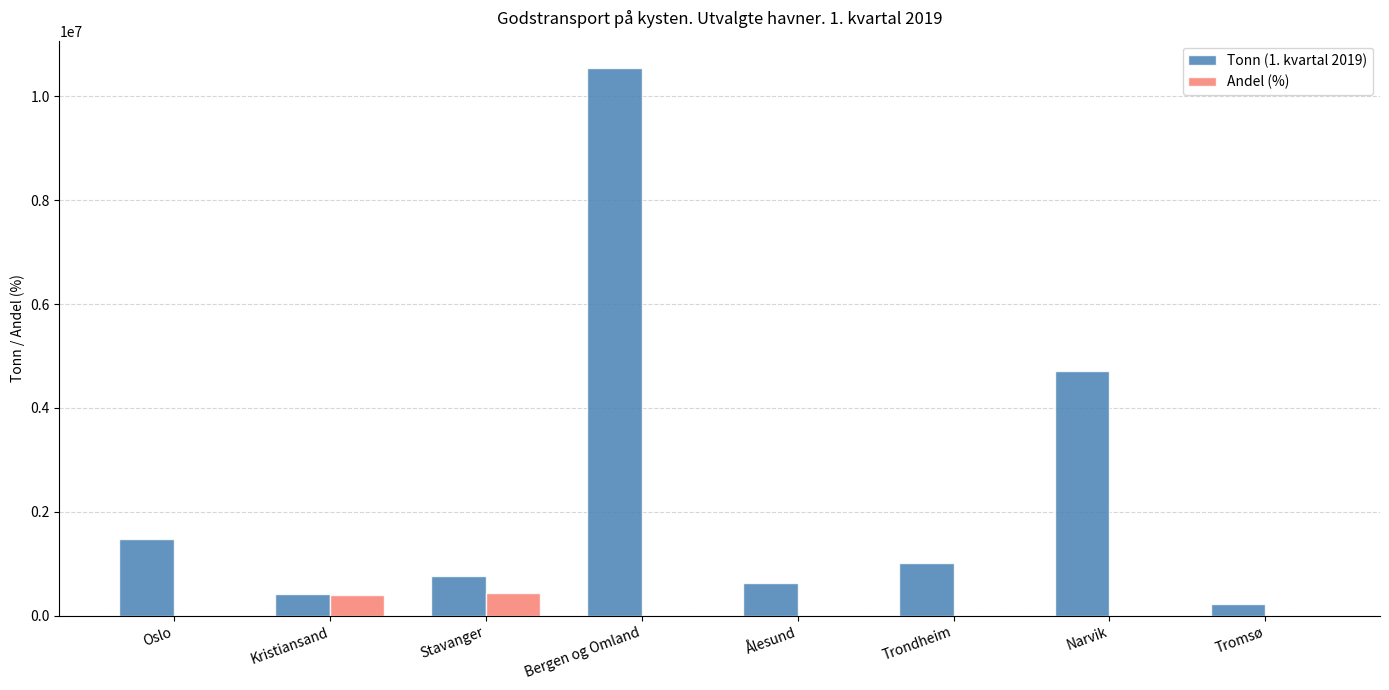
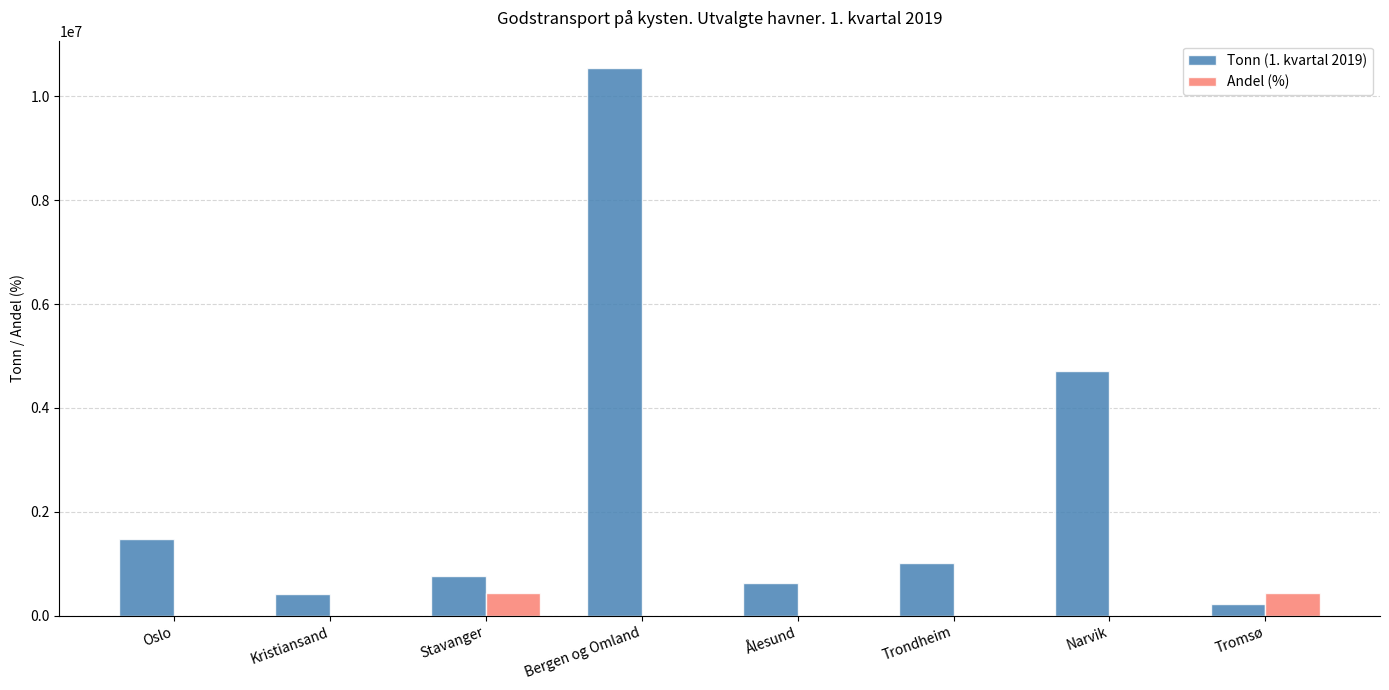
Andel (%), Kristiansand: 400000 -> 0
Andel (%), Tromsø: 0 -> 400000
